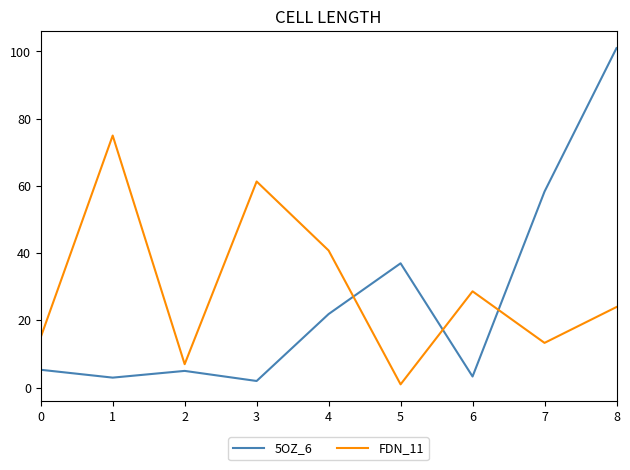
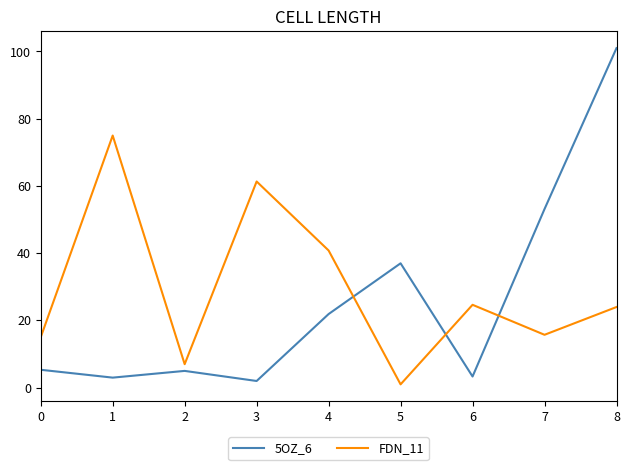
FDN_11, 6: 29 -> 25
5OZ_6, 7: 58 -> 53
FDN_11, 7: 13 -> 16
